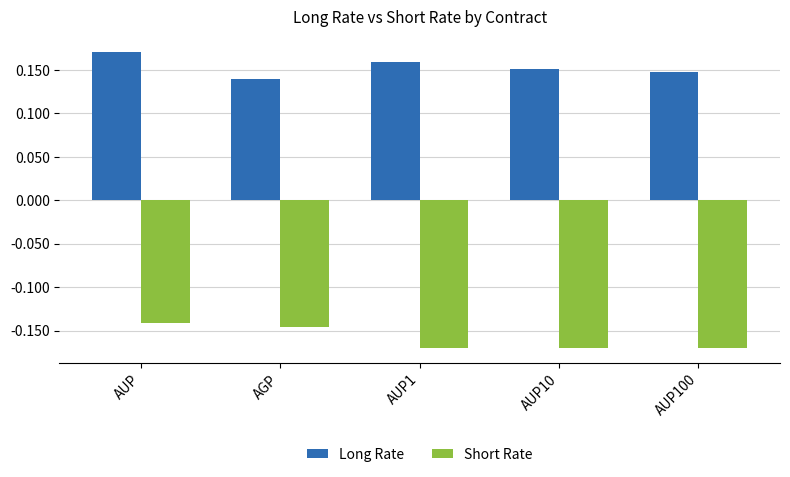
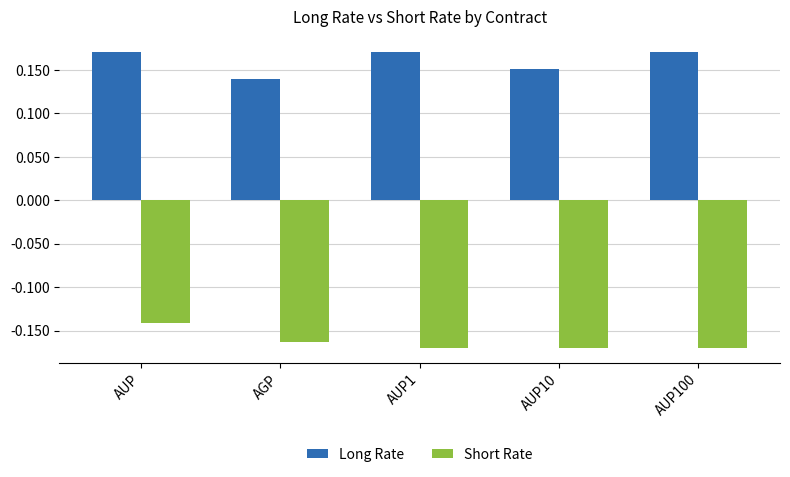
Short Rate, AGP: -0.15 -> -0.16
Long Rate, AUP1: 0.16 -> 0.17
Long Rate, AUP100: 0.15 -> 0.17
